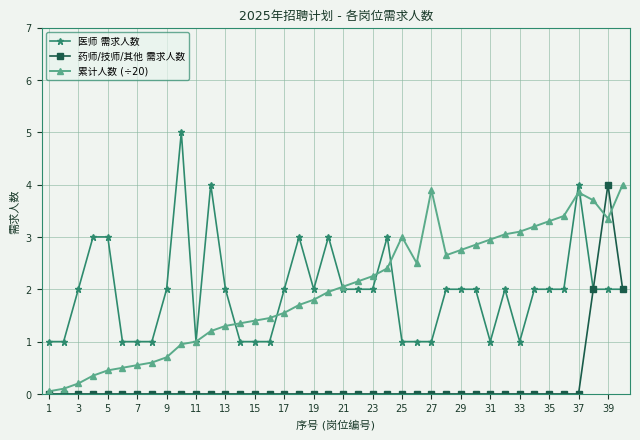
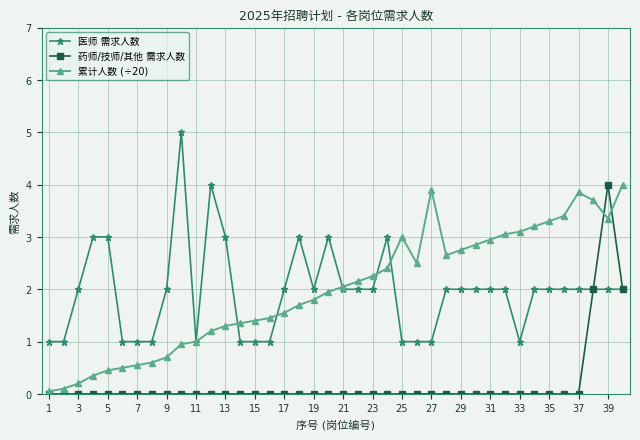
医师 需求人数, 13: 2 -> 3
医师 需求人数, 31: 1 -> 2
医师 需求人数, 37: 4 -> 2
